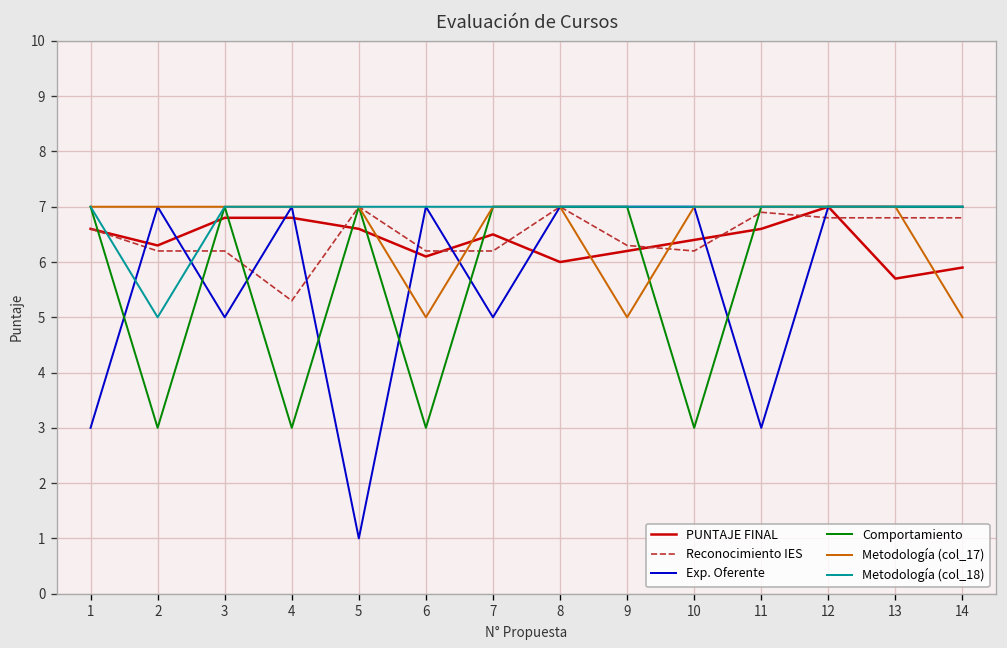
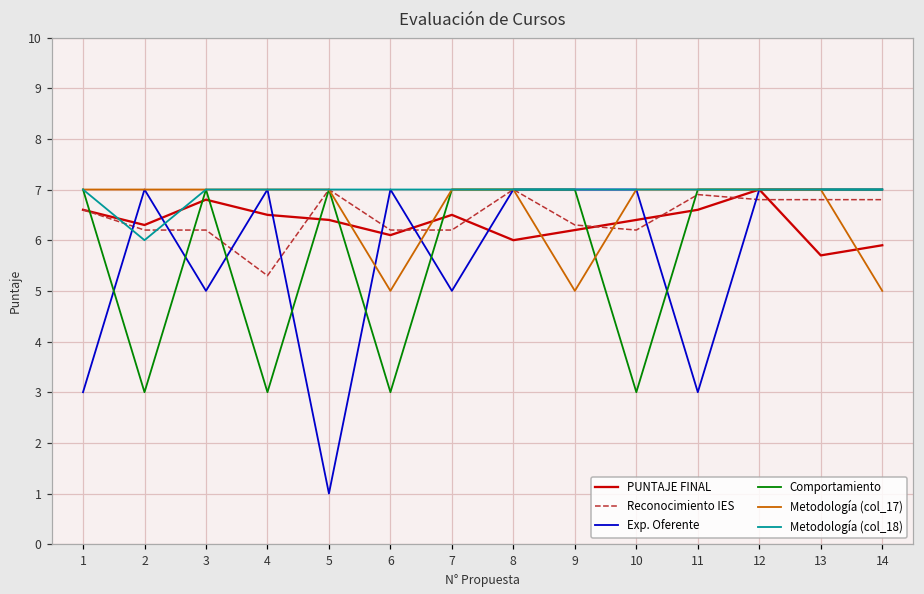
Metodología (col_18), 2: 5 -> 6
PUNTAJE FINAL, 4: 6.8 -> 6.5
PUNTAJE FINAL, 5: 6.6 -> 6.4
